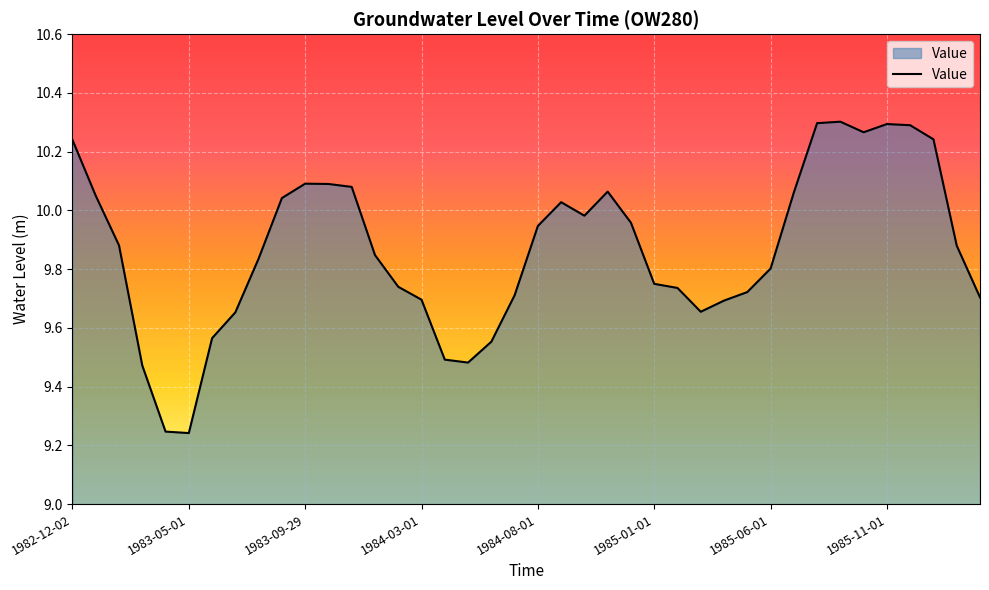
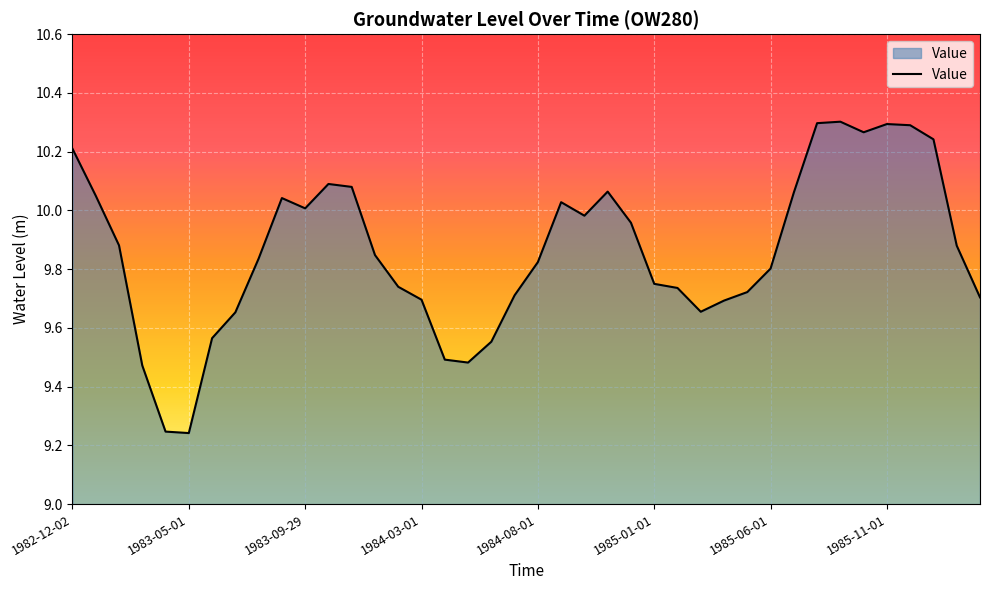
1982-12-02: 10.24 -> 10.21
1983-09-29: 10.09 -> 10.01
1984-08-01: 9.95 -> 9.82
